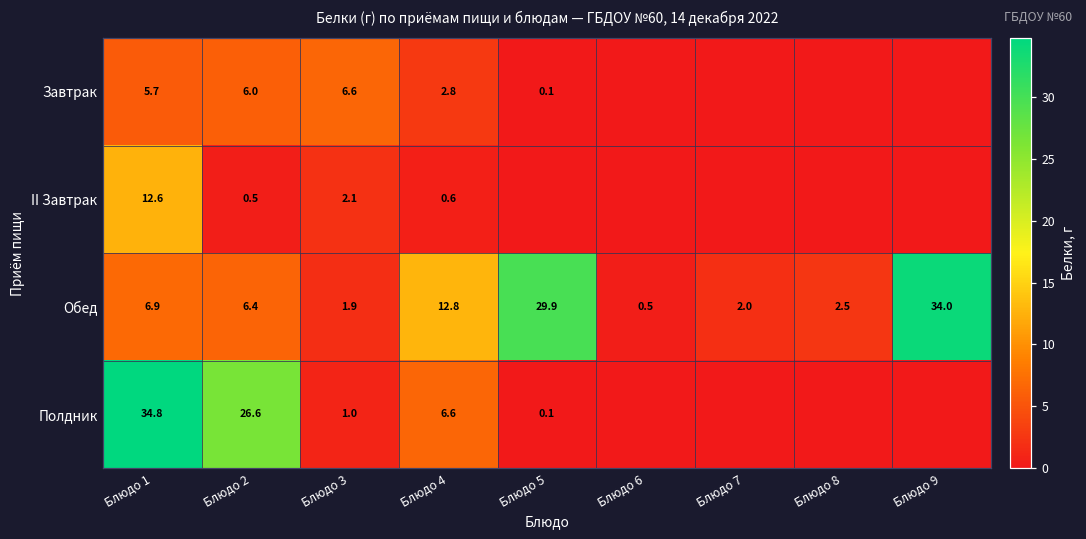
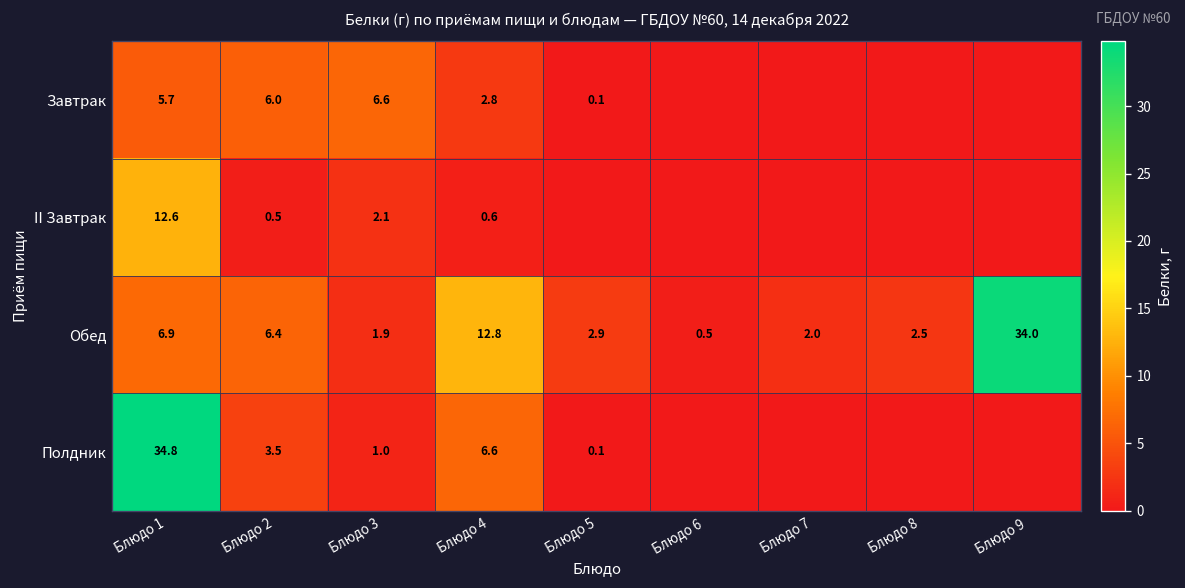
Обед, Блюдо 5: 29.9 -> 2.9
Полдник, Блюдо 2: 26.6 -> 3.5
